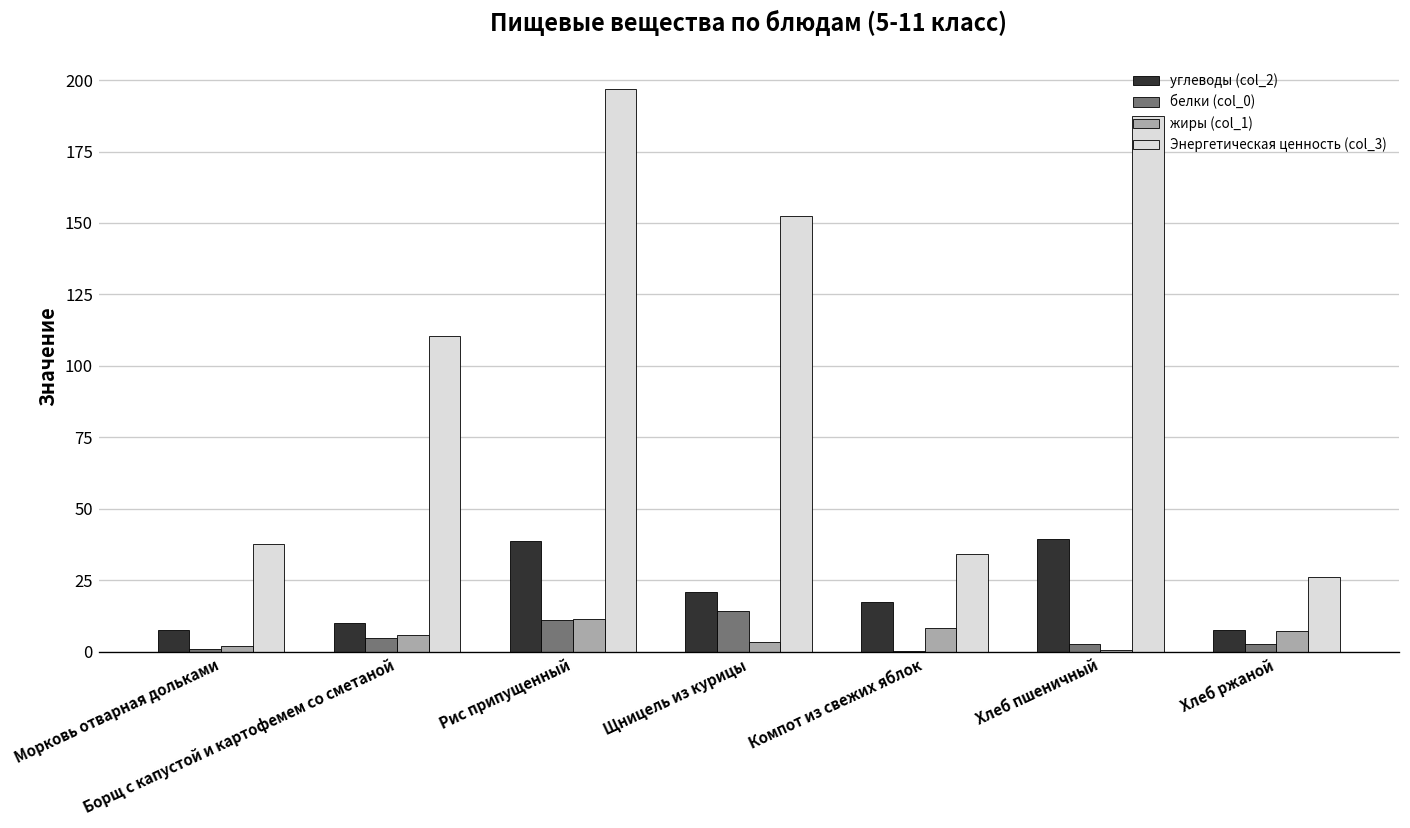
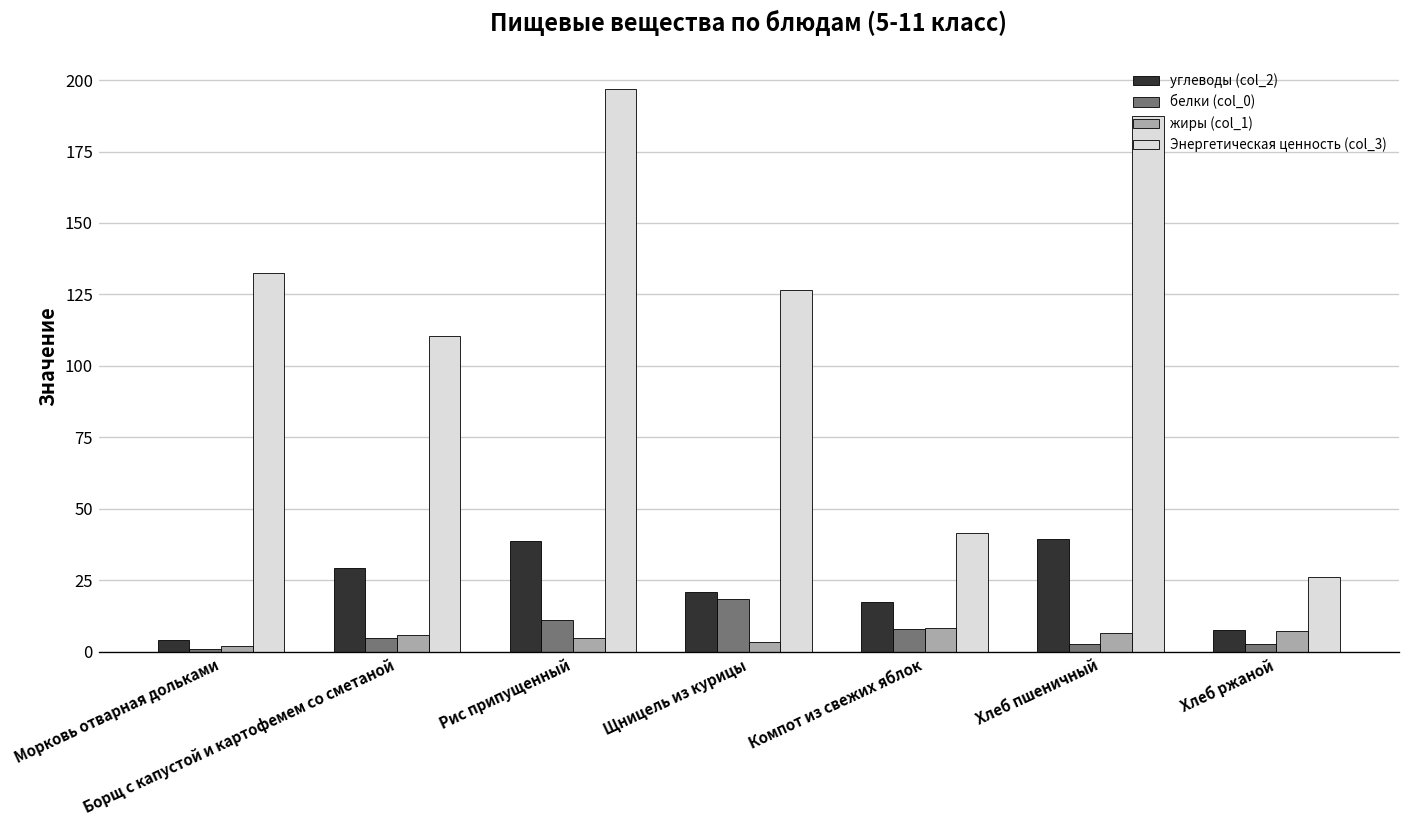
углеводы (col_2), Морковь отварная дольками: 8 -> 4
Энергетическая ценность (col_3), Морковь отварная дольками: 38 -> 132
углеводы (col_2), Борщ с капустой и картофемем со сметаной: 10 -> 29
жиры (col_1), Рис припущенный: 11 -> 5
белки (col_0), Щницель из курицы: 14 -> 19
Энергетическая ценность (col_3), Щницель из курицы: 153 -> 127
белки (col_0), Компот из свежих яблок: 0 -> 8
Энергетическая ценность (col_3), Компот из свежих яблок: 34 -> 42
жиры (col_1), Хлеб пшеничный: 1 -> 7
